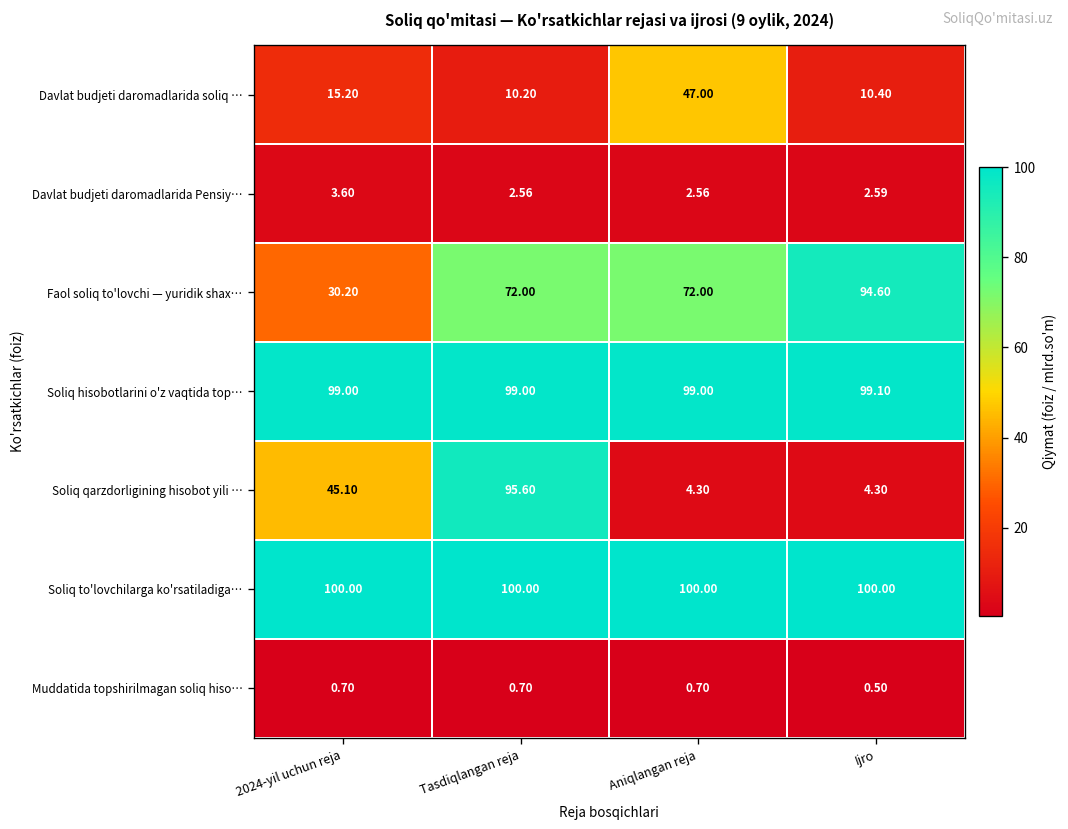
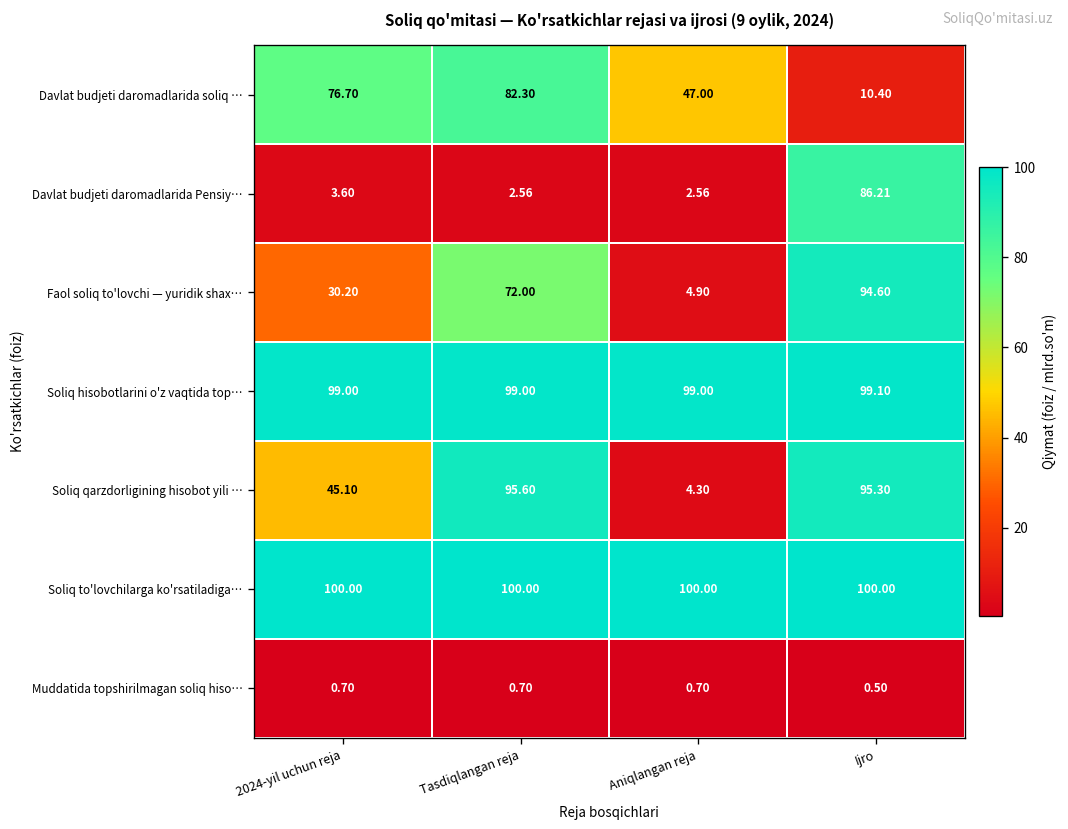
Davlat budjeti daromadlarida soliq …, 2024-yil uchun reja: 15.20 -> 76.70
Davlat budjeti daromadlarida soliq …, Tasdiqlangan reja: 10.20 -> 82.30
Davlat budjeti daromadlarida Pensiy…, Ijro: 2.59 -> 86.21
Faol soliq to'lovchi — yuridik shax…, Aniqlangan reja: 72.00 -> 4.90
Soliq qarzdorligining hisobot yili …, Ijro: 4.30 -> 95.30
